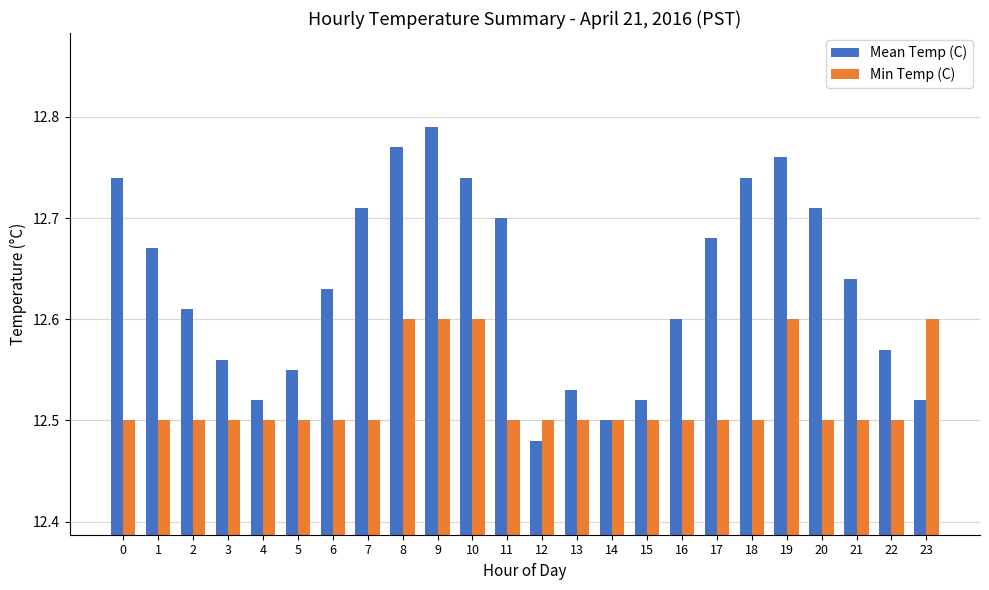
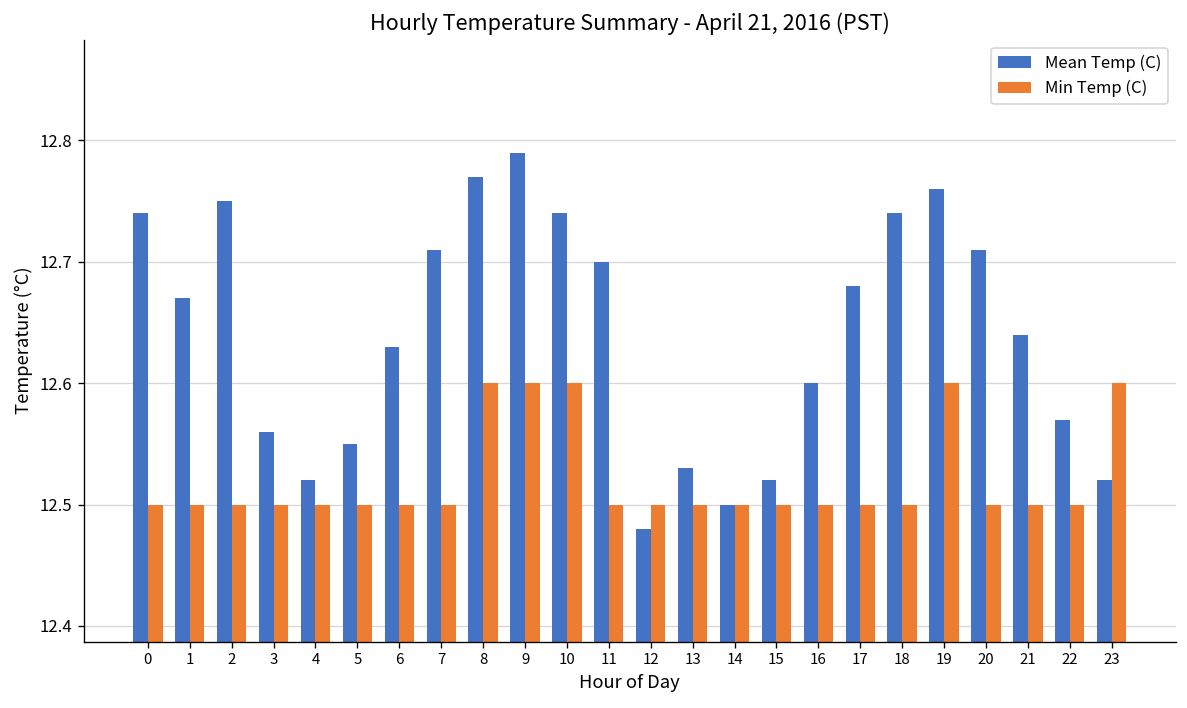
Mean Temp (C), 2: 12.61 -> 12.75
